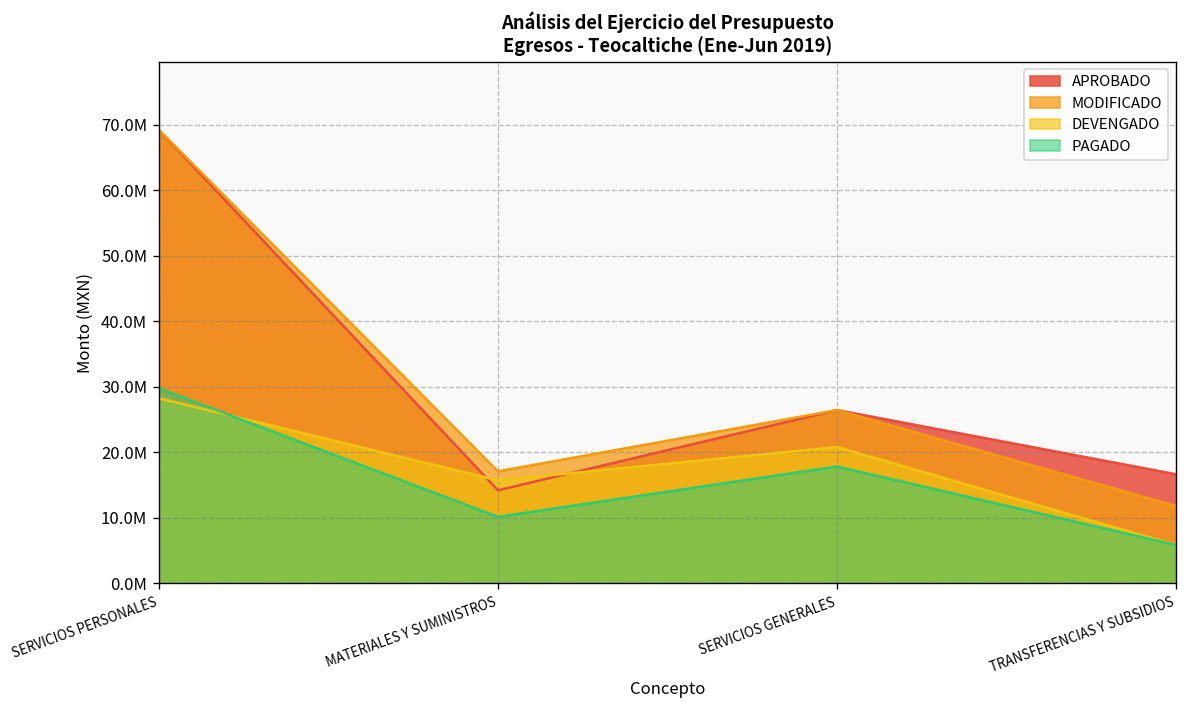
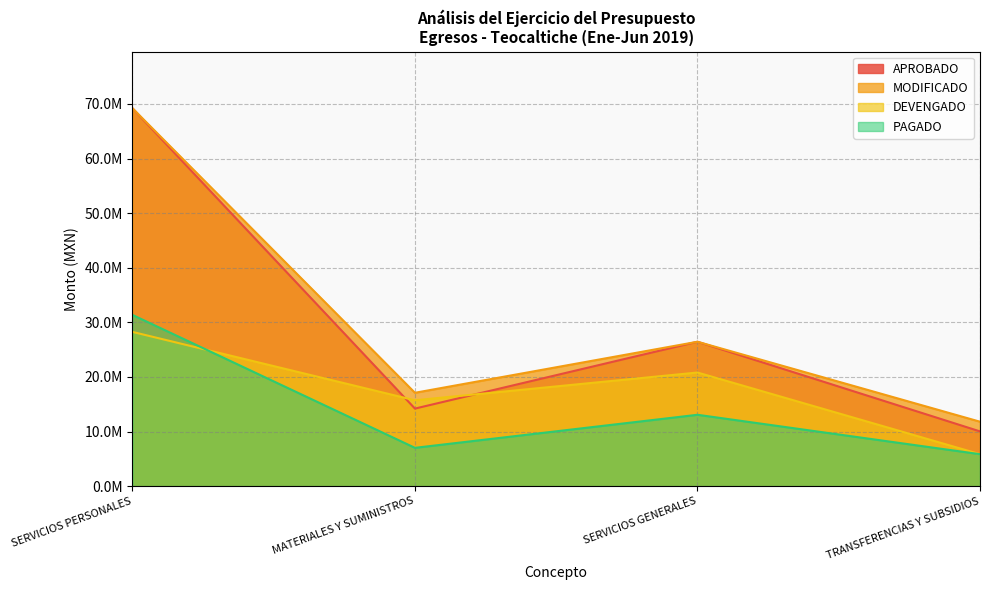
PAGADO, SERVICIOS PERSONALES: 30000000 -> 31000000
PAGADO, MATERIALES Y SUMINISTROS: 10000000 -> 7000000
PAGADO, SERVICIOS GENERALES: 18000000 -> 13000000
APROBADO, TRANSFERENCIAS Y SUBSIDIOS: 17000000 -> 10000000
